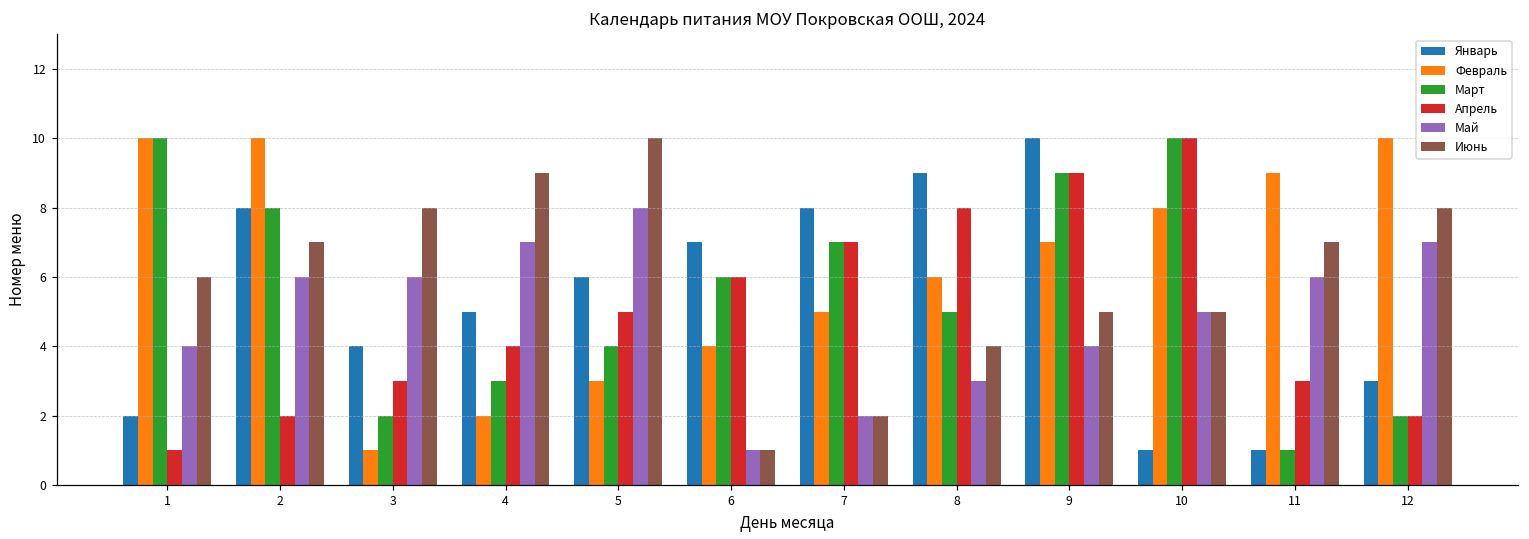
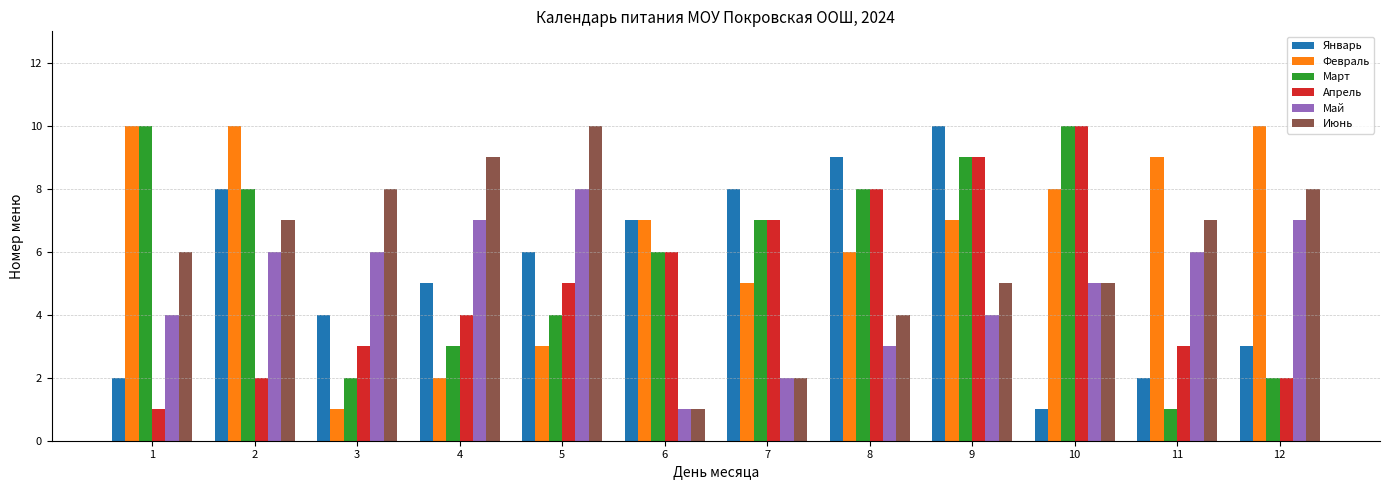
Февраль, 6: 4 -> 7
Март, 8: 5 -> 8
Январь, 11: 1 -> 2
